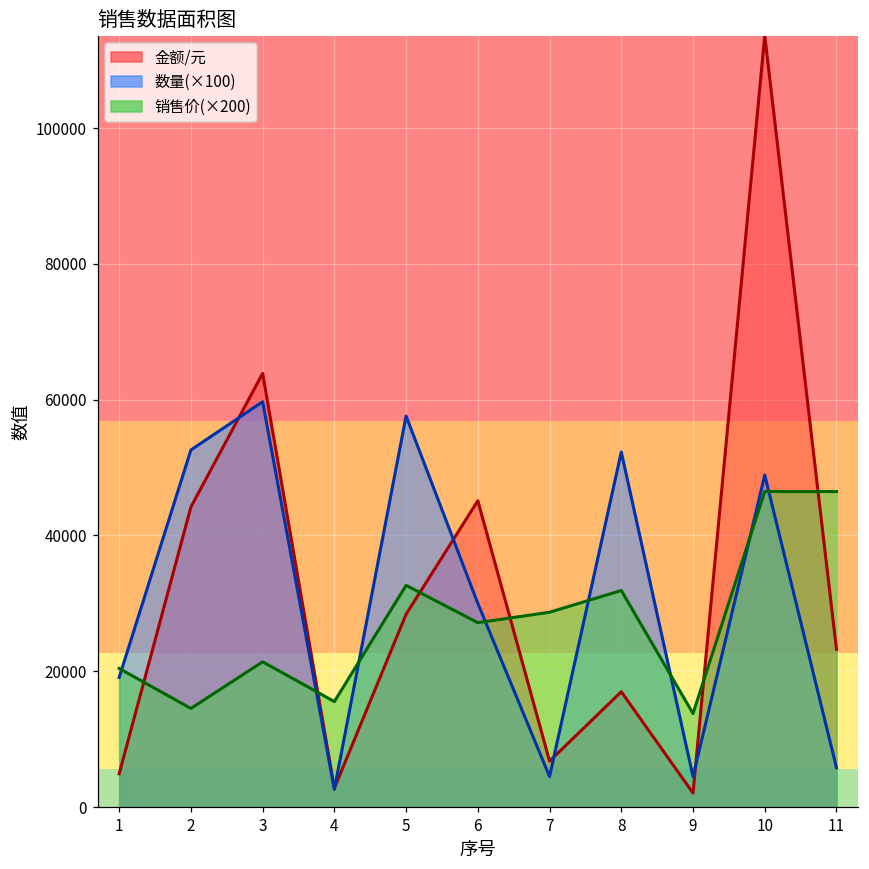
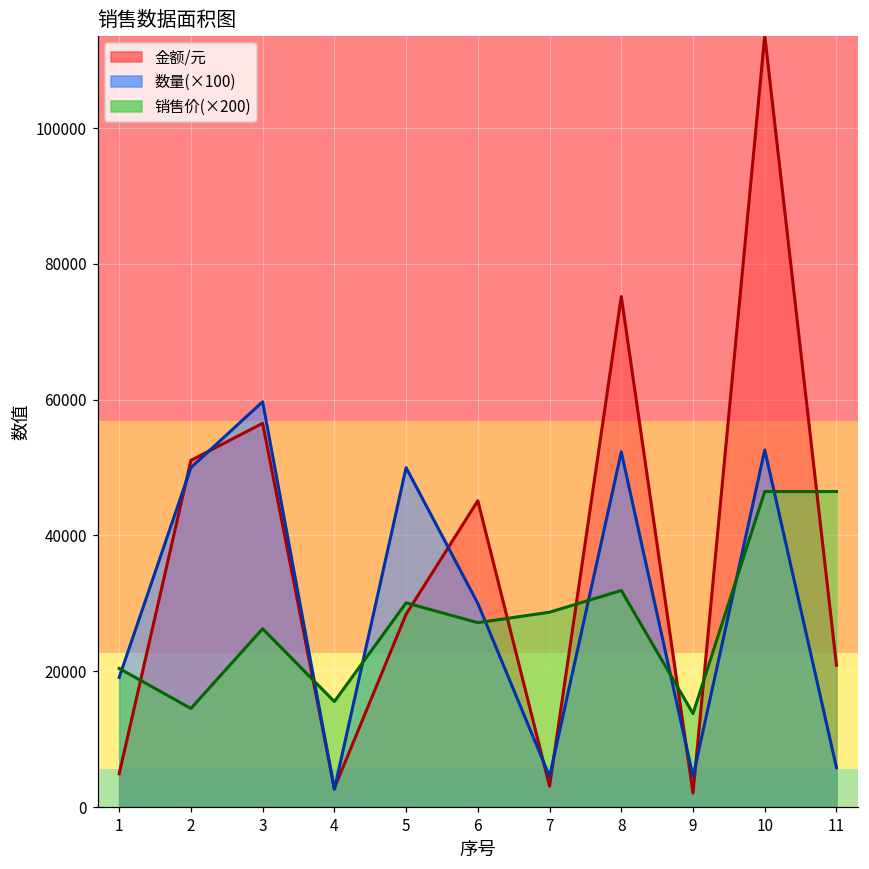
金额/元, 2: 44000 -> 51000
数量(×100), 2: 53000 -> 50000
金额/元, 3: 64000 -> 57000
销售价(×200), 3: 21000 -> 26000
数量(×100), 5: 58000 -> 50000
销售价(×200), 5: 33000 -> 30000
金额/元, 7: 7000 -> 3000
金额/元, 8: 17000 -> 75000
数量(×100), 10: 49000 -> 53000
金额/元, 11: 23000 -> 21000
